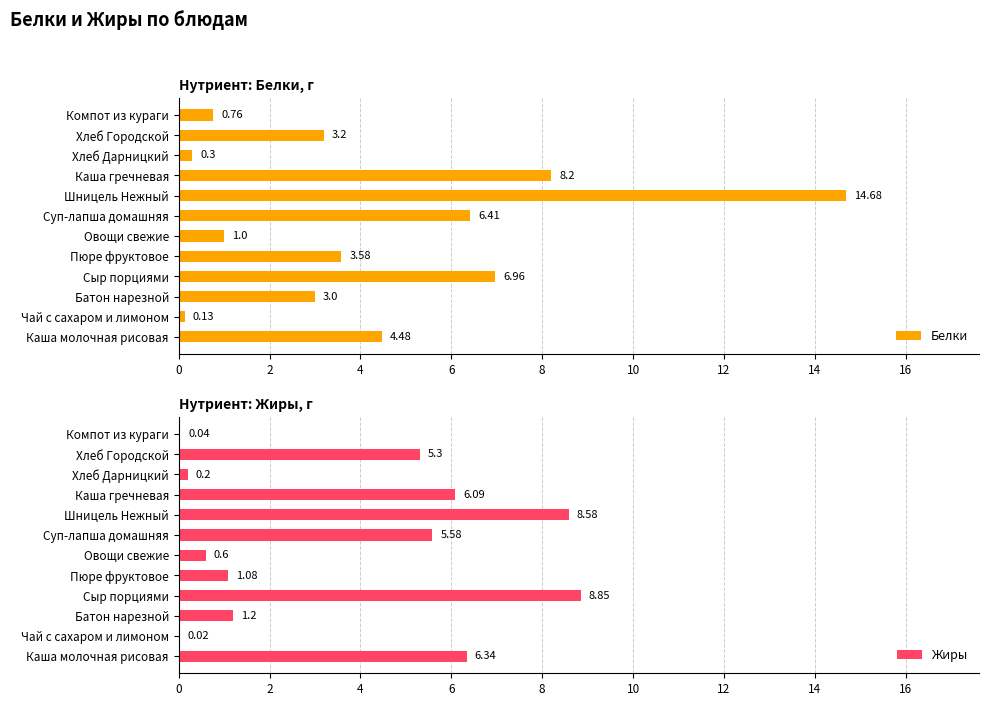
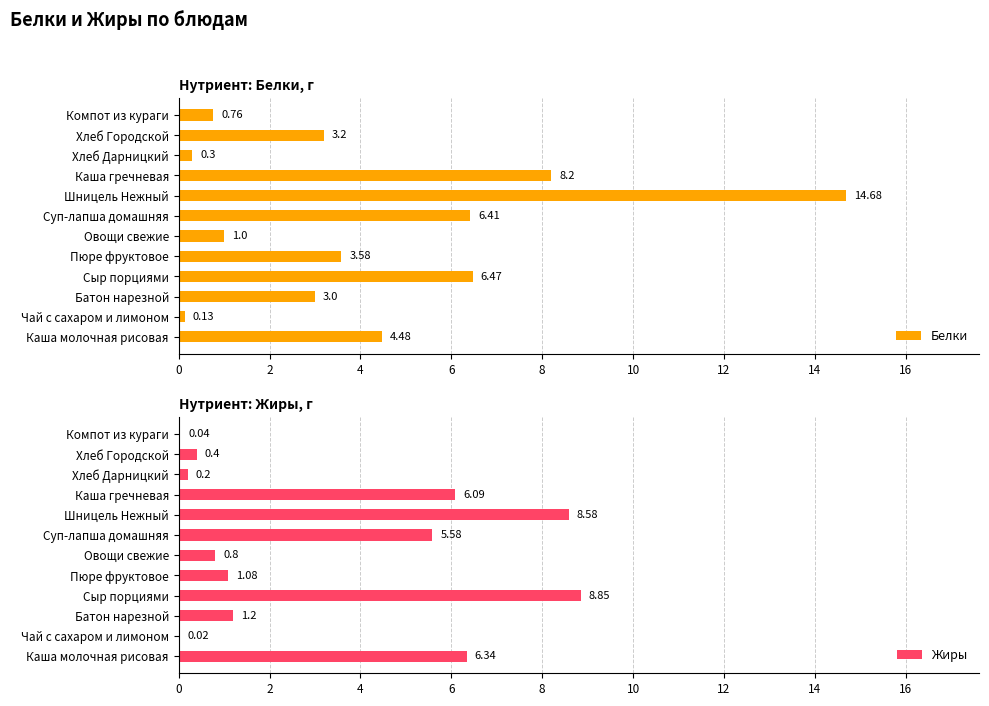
Нутриент: Белки, г, Сыр порциями: 6.96 -> 6.47
Нутриент: Жиры, г, Хлеб Городской: 5.3 -> 0.4
Нутриент: Жиры, г, Овощи свежие: 0.6 -> 0.8
